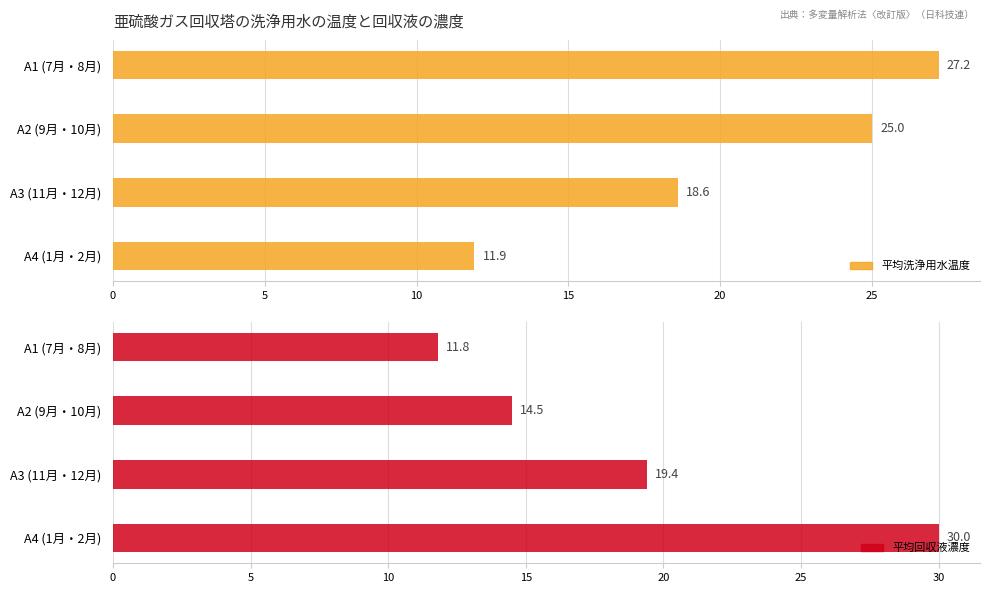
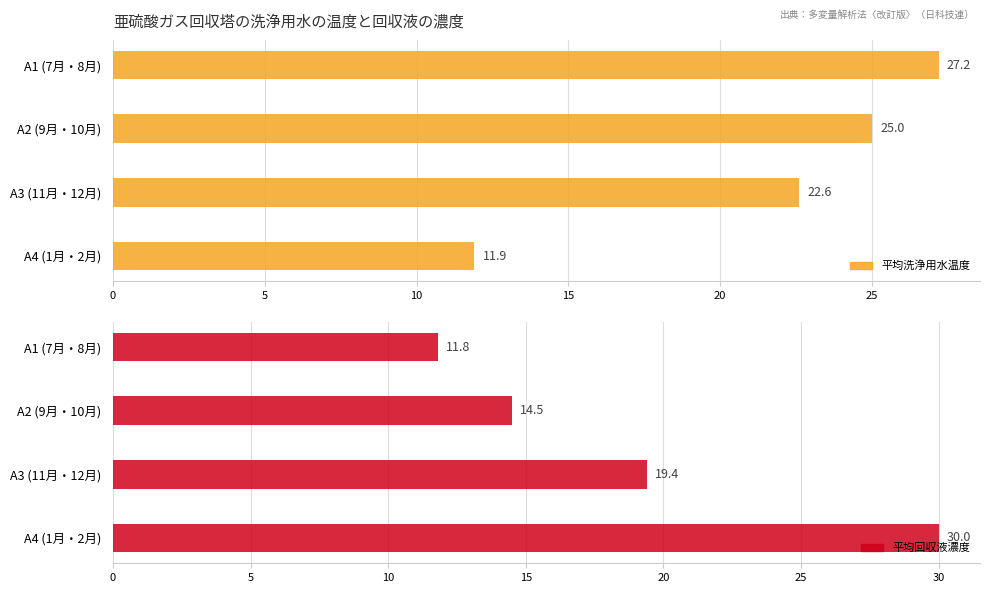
亜硫酸ガス回収塔の洗浄用水の温度と回収液の濃度, A3 (11月・12月): 18.6 -> 22.6
